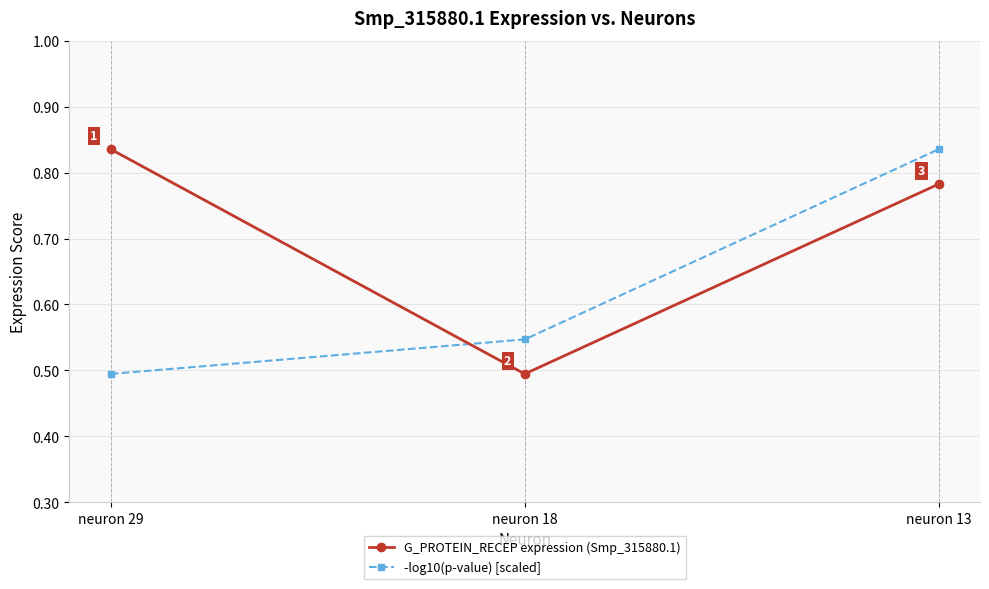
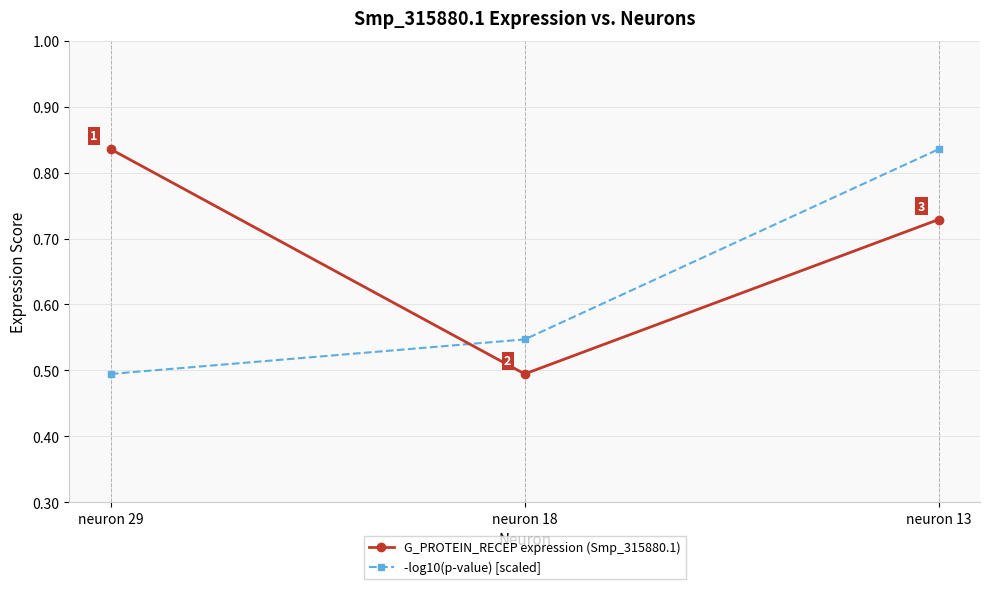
G_PROTEIN_RECEP expression (Smp_315880.1), neuron 13: 0.78 -> 0.73
